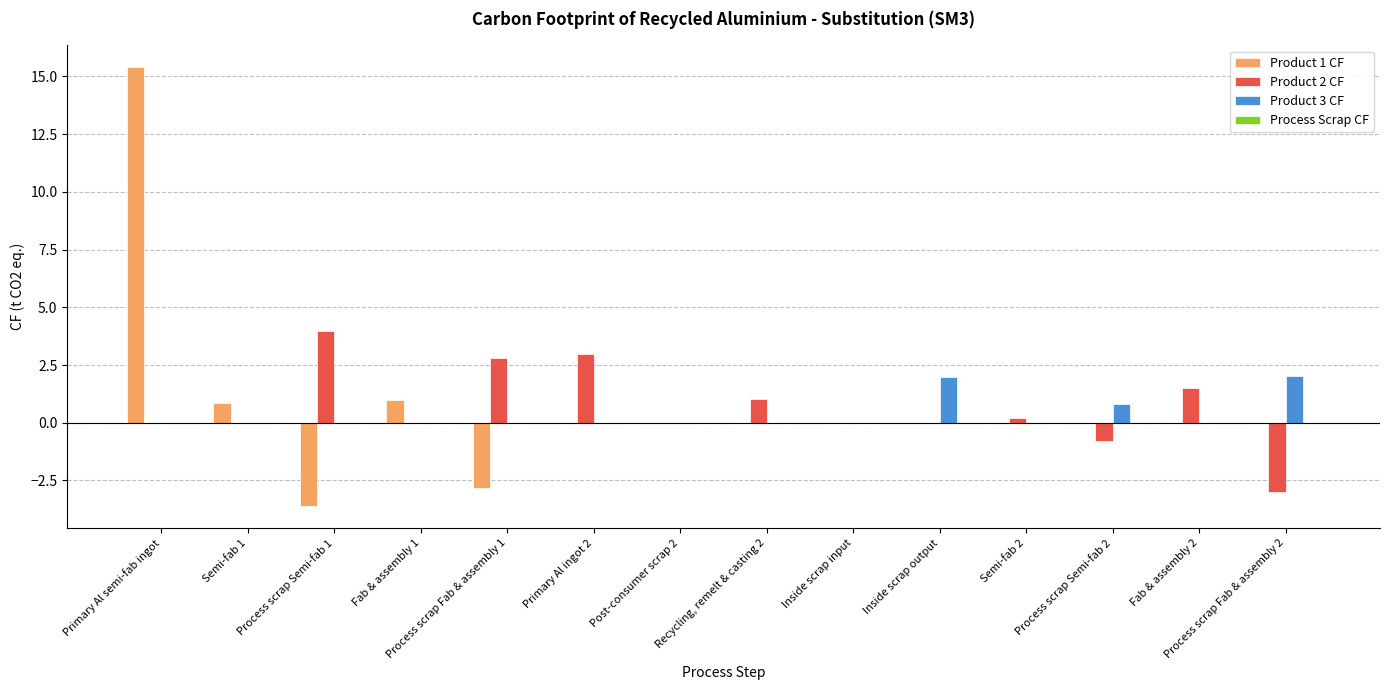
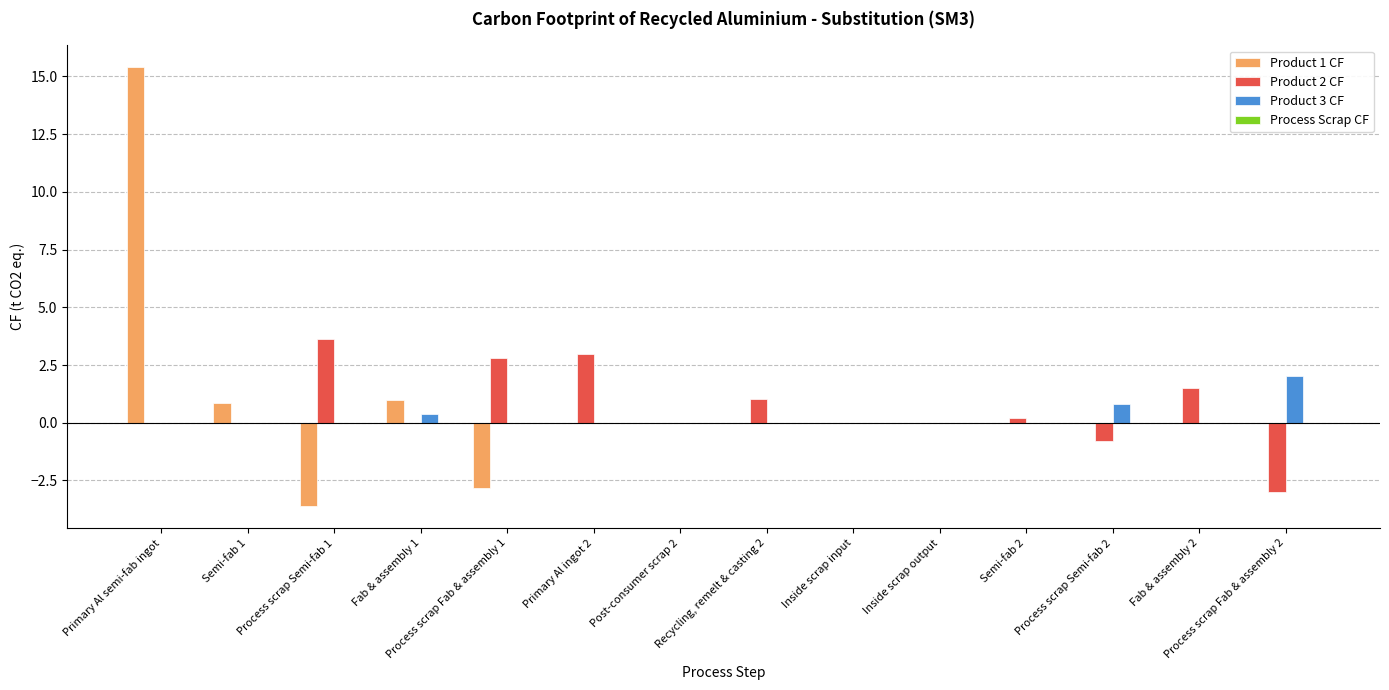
Product 2 CF, Process scrap Semi-fab 1: 4.0 -> 3.6
Product 3 CF, Fab & assembly 1: 0.0 -> 0.4
Product 3 CF, Inside scrap output: 2 -> 0
